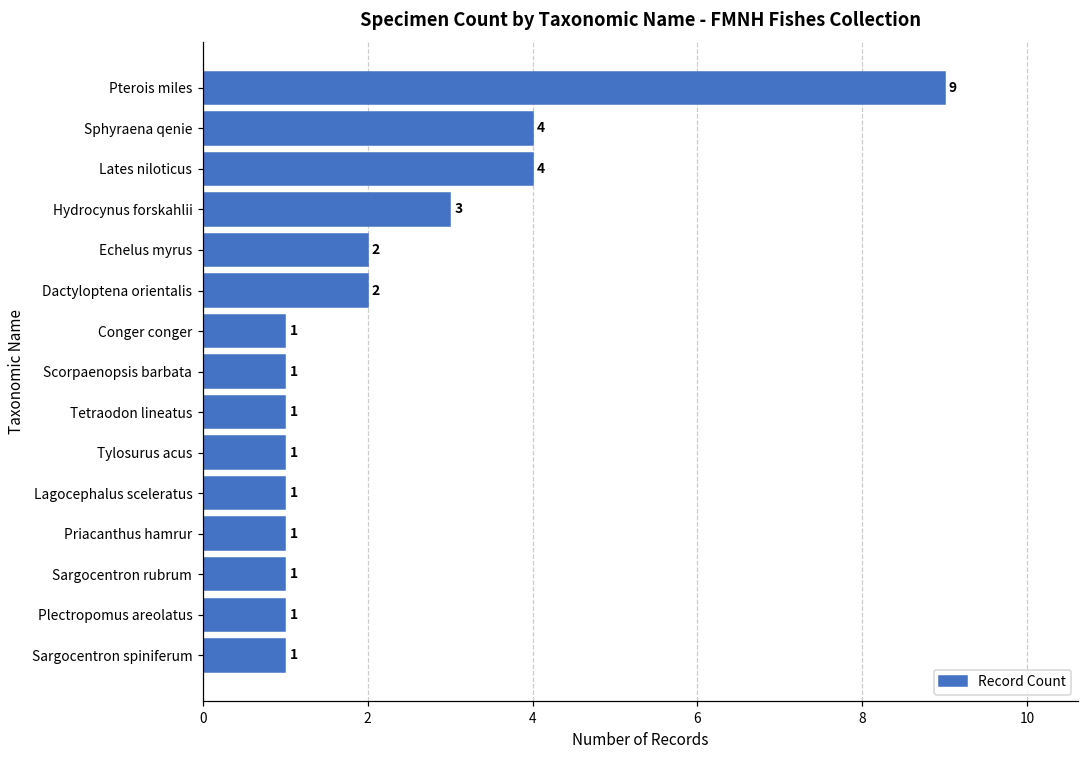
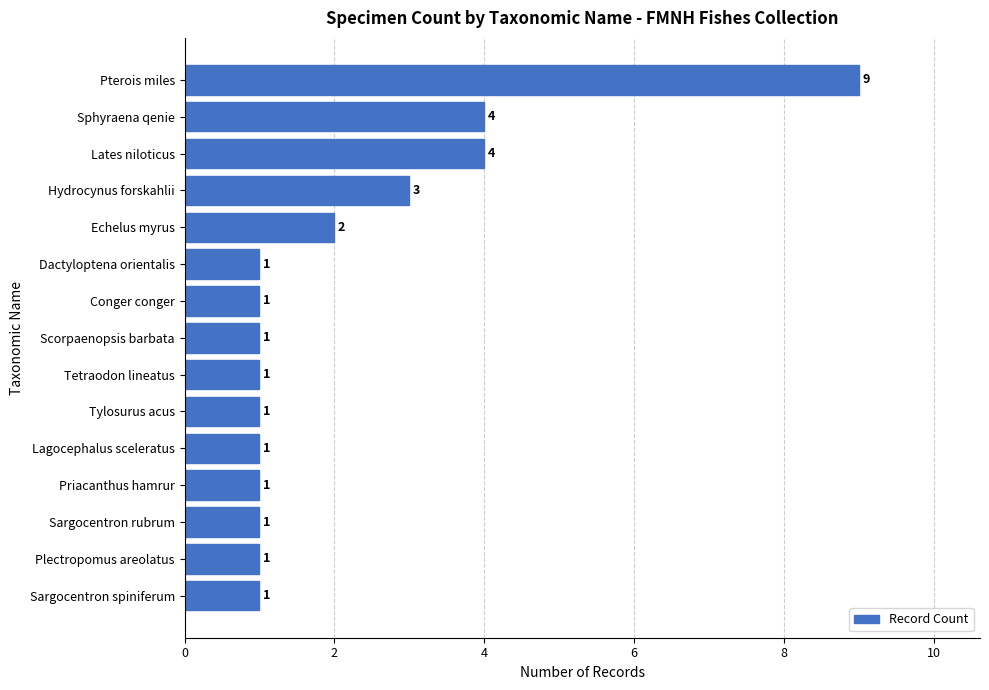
Dactyloptena orientalis: 2 -> 1
